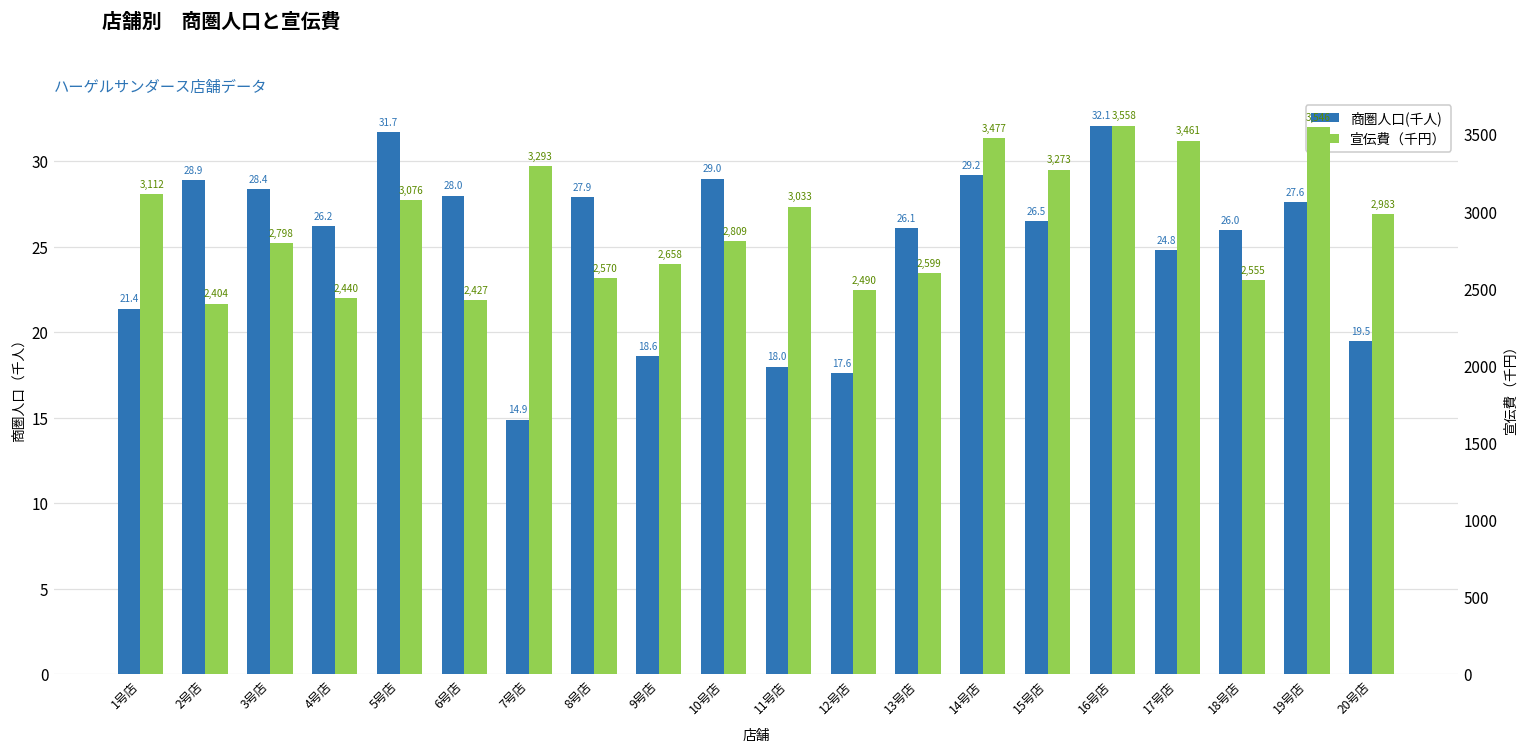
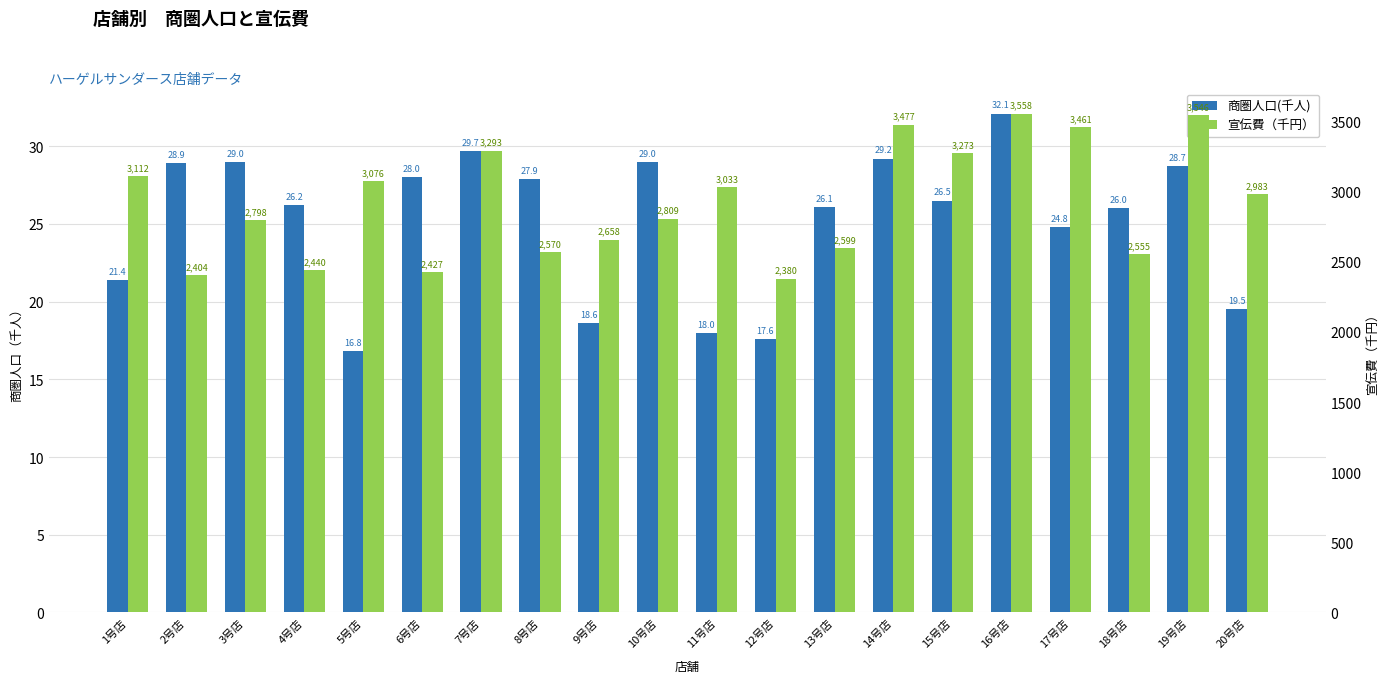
商圏人口(千人), 3号店: 28.4 -> 29.0
商圏人口(千人), 5号店: 31.7 -> 16.8
商圏人口(千人), 7号店: 14.9 -> 29.7
商圏人口(千人), 19号店: 27.6 -> 28.7
宣伝費（千円）, 12号店: 2,490 -> 2,380
